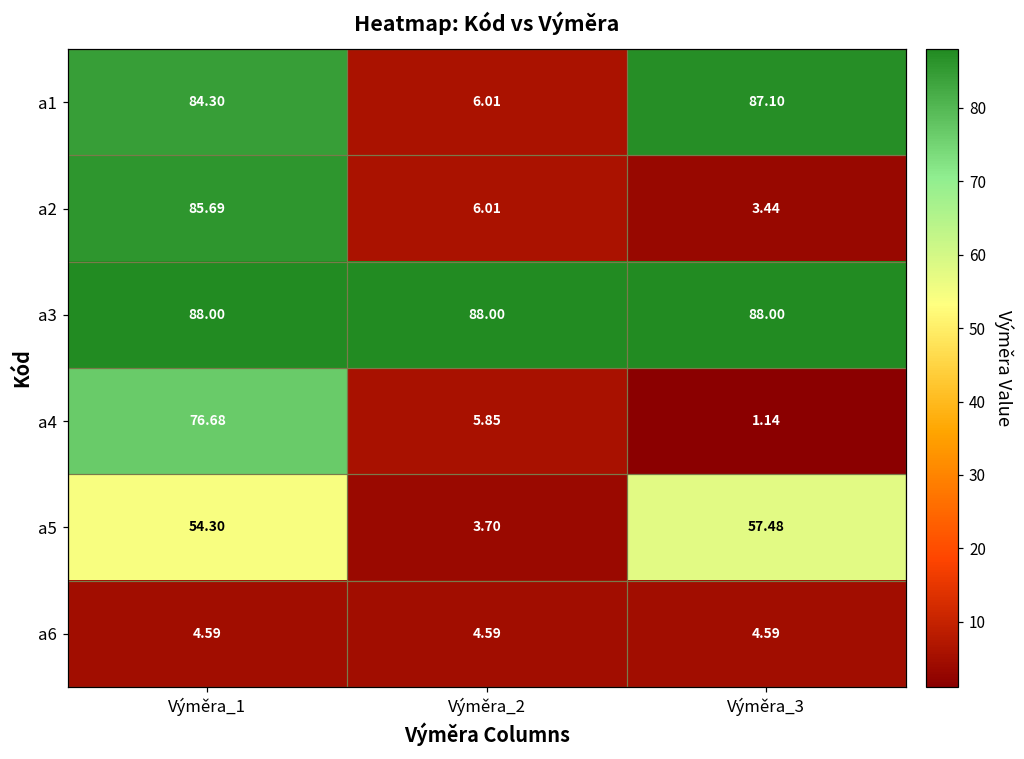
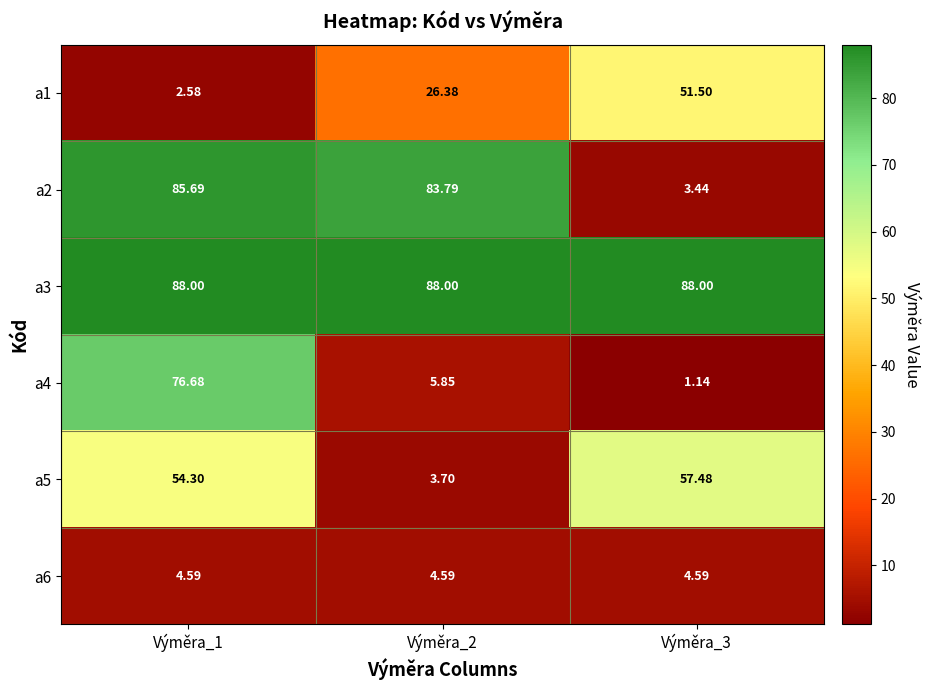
a1, Výměra_1: 84.30 -> 2.58
a1, Výměra_2: 6.01 -> 26.38
a1, Výměra_3: 87.10 -> 51.50
a2, Výměra_2: 6.01 -> 83.79
